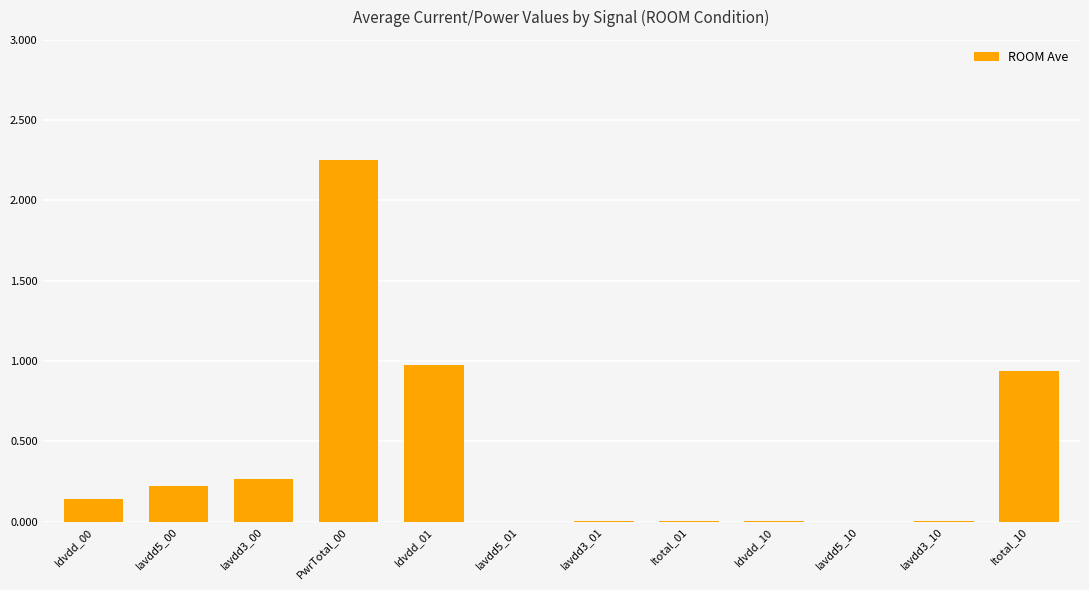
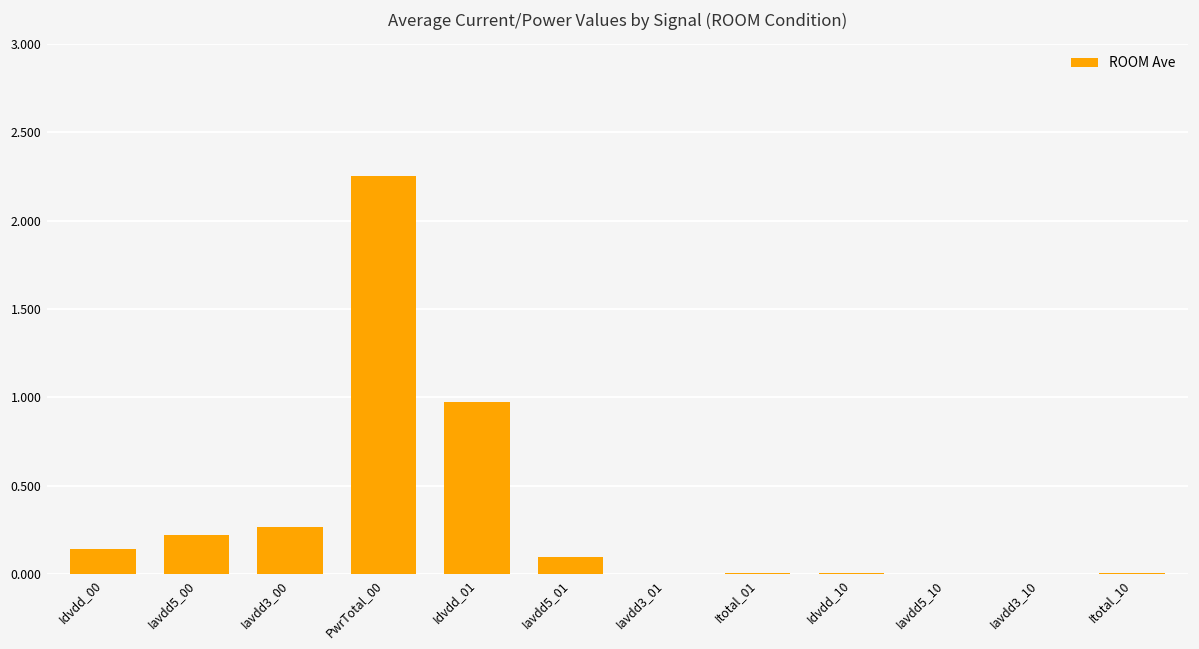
Iavdd5_01: 0.00 -> 0.10
Itotal_10: 0.94 -> 0.00
